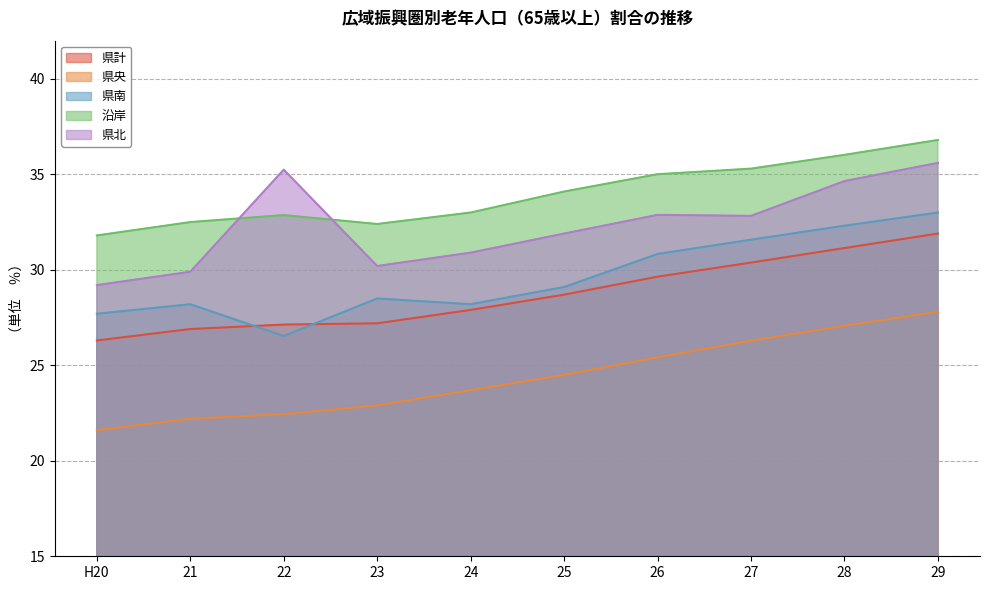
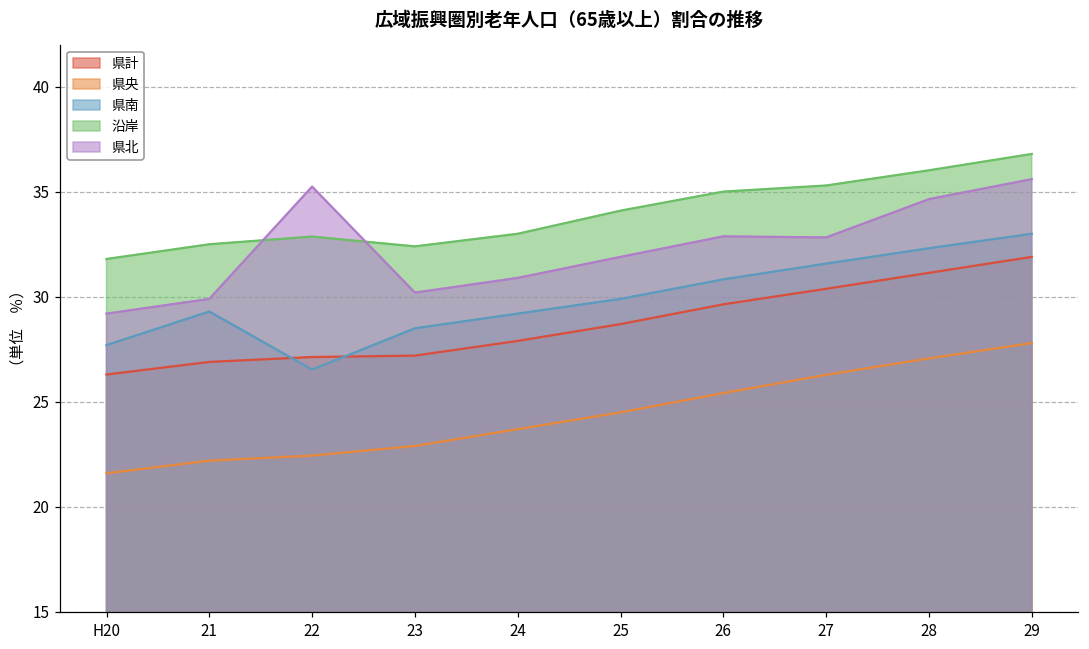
県南, 21: 28.2 -> 29.3
県南, 24: 28.2 -> 29.2
県南, 25: 29.1 -> 29.9
